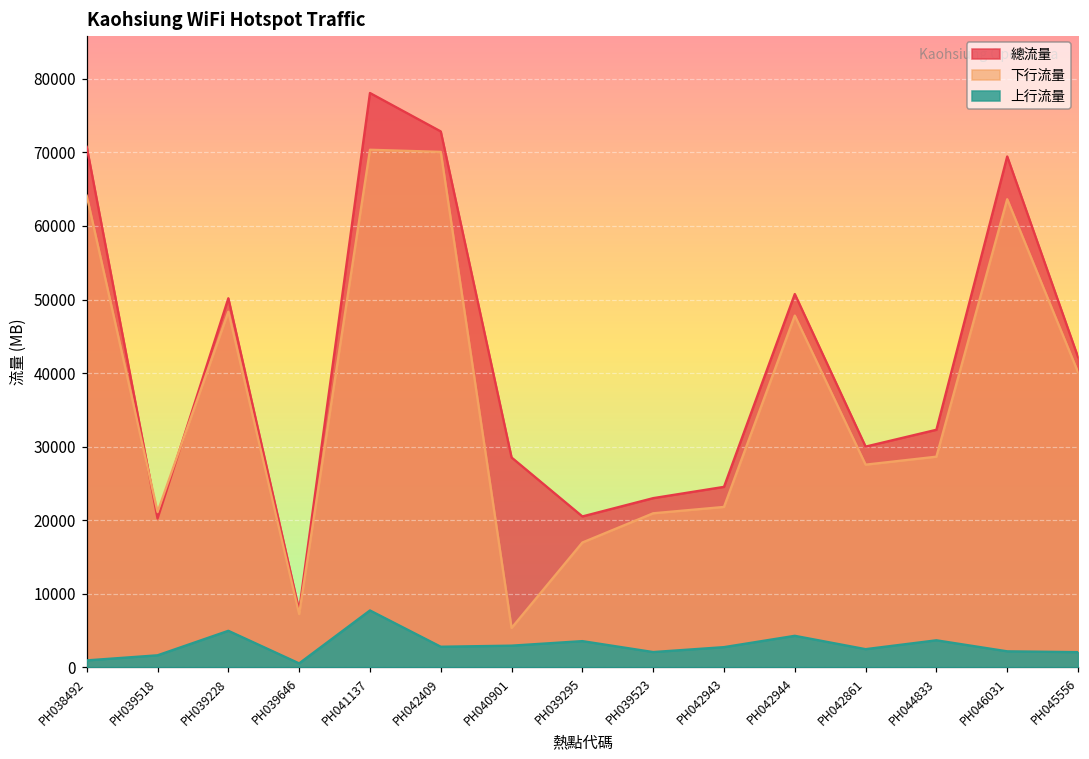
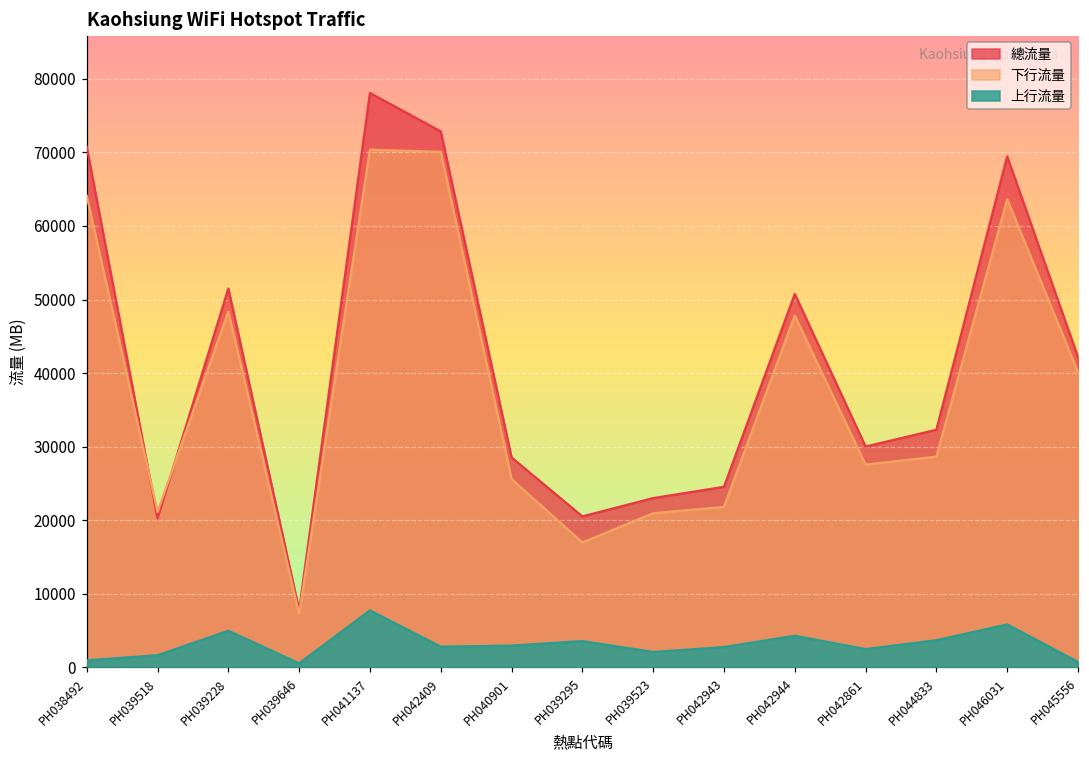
總流量, PH039228: 50000 -> 51000
下行流量, PH040901: 5000 -> 26000
上行流量, PH046031: 2000 -> 6000
上行流量, PH045556: 2000 -> 1000
